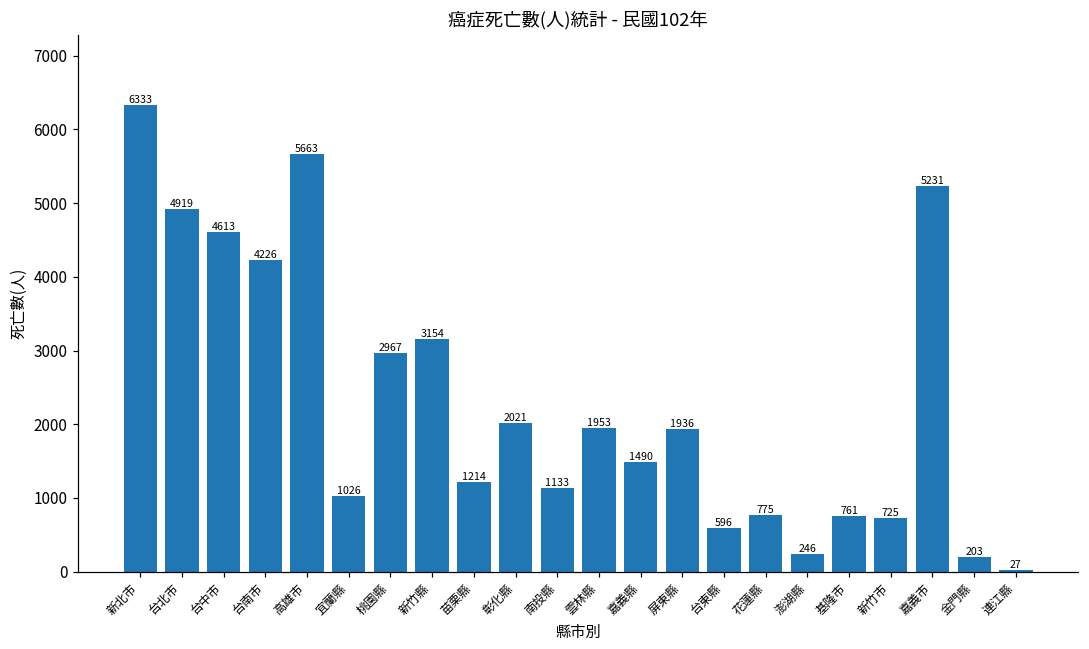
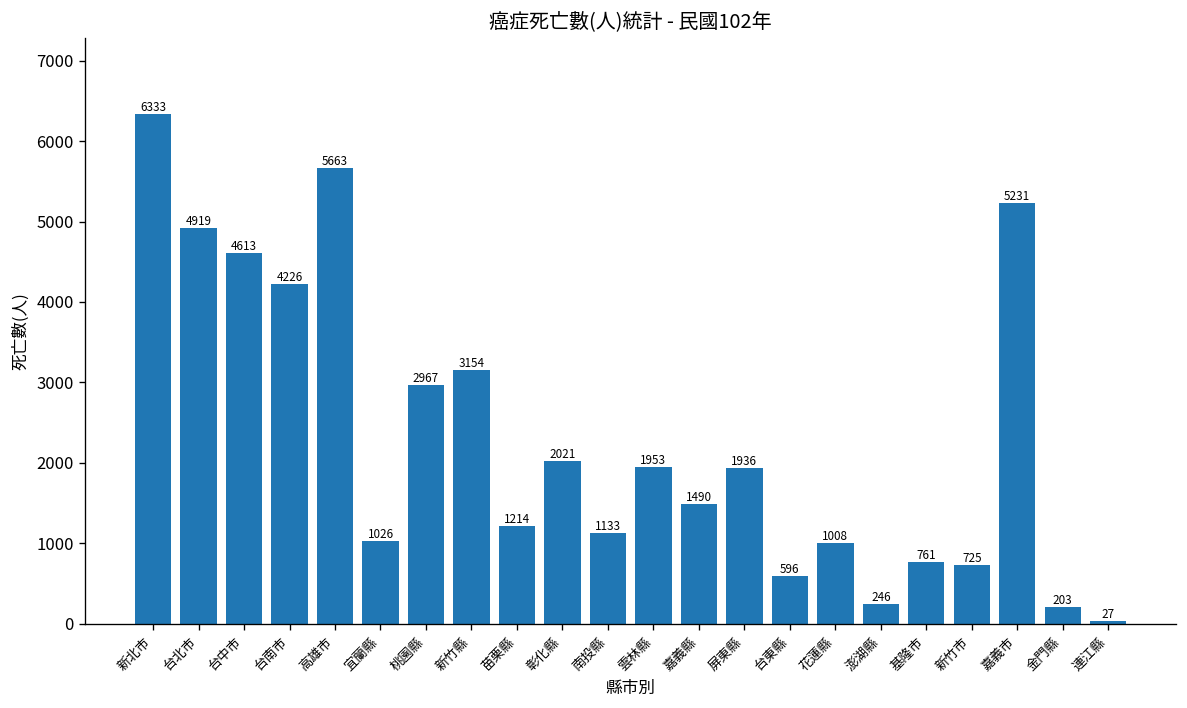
花蓮縣: 775 -> 1008
